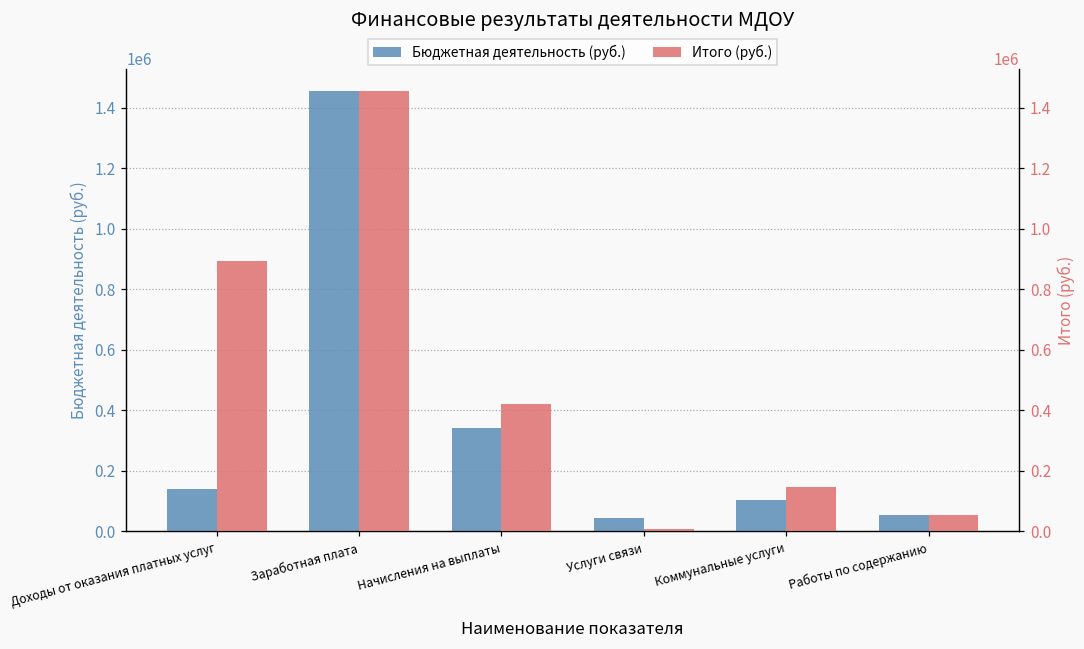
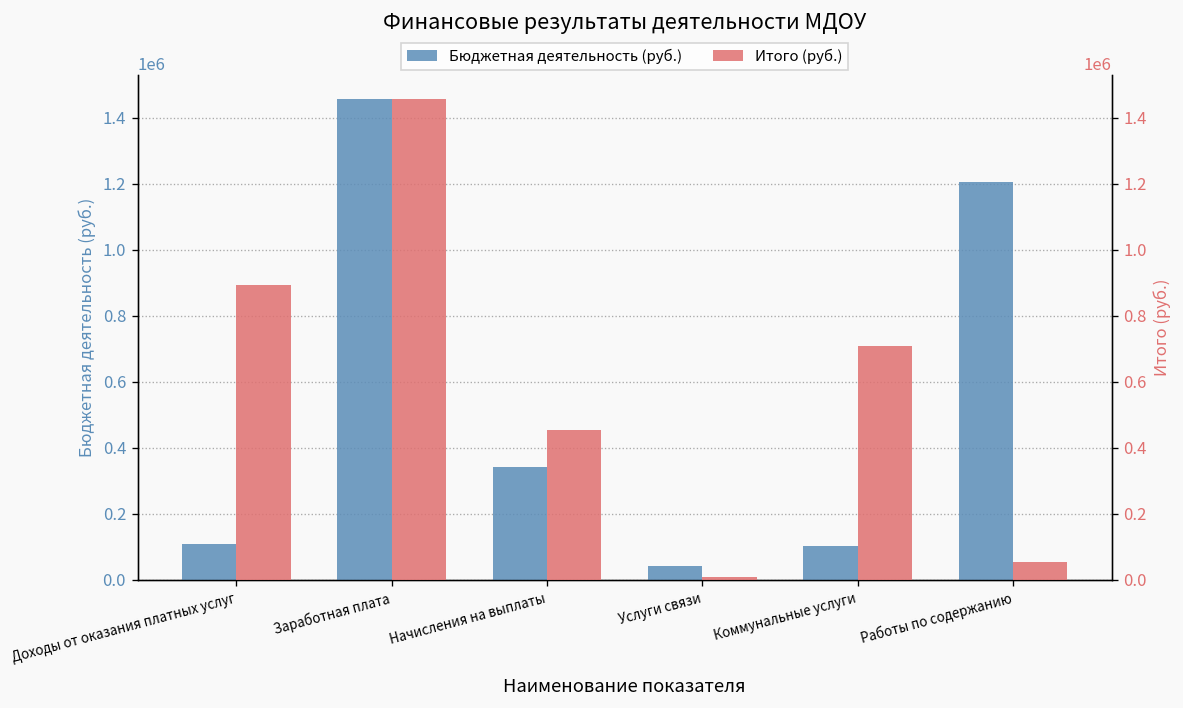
Бюджетная деятельность (руб.), Доходы от оказания платных услуг: 140000 -> 110000
Бюджетная деятельность (руб.), Работы по содержанию: 50000 -> 1200000
Итого (руб.), Начисления на выплаты: 420000 -> 450000
Итого (руб.), Коммунальные услуги: 150000 -> 710000
